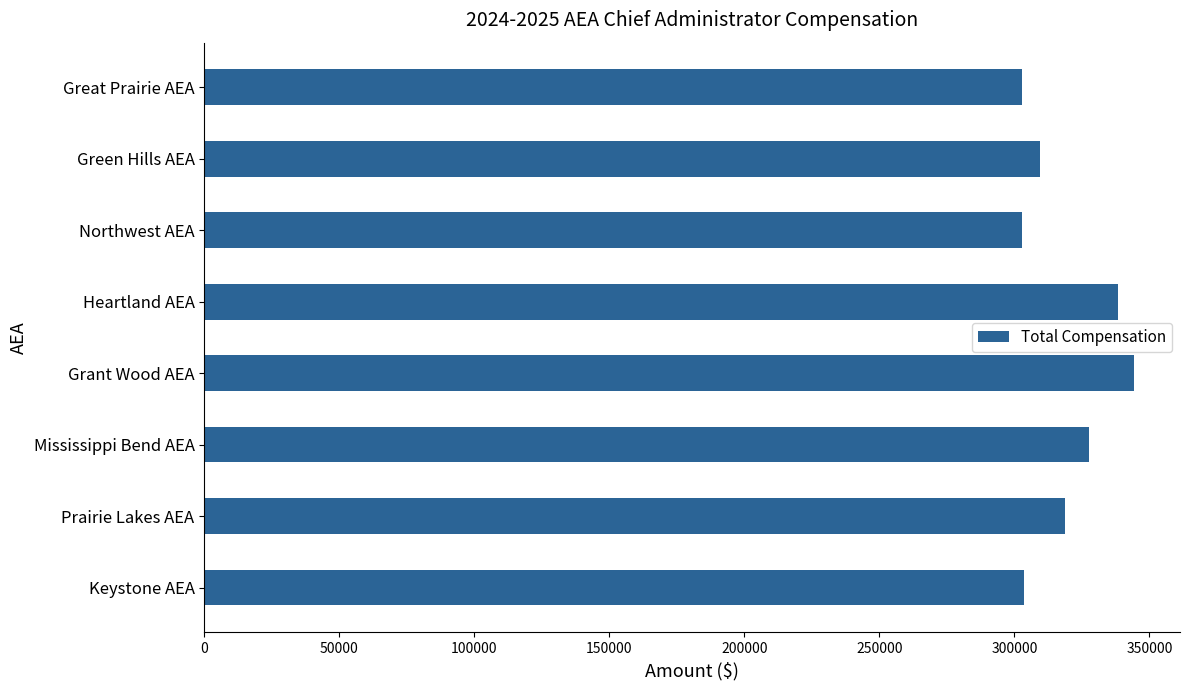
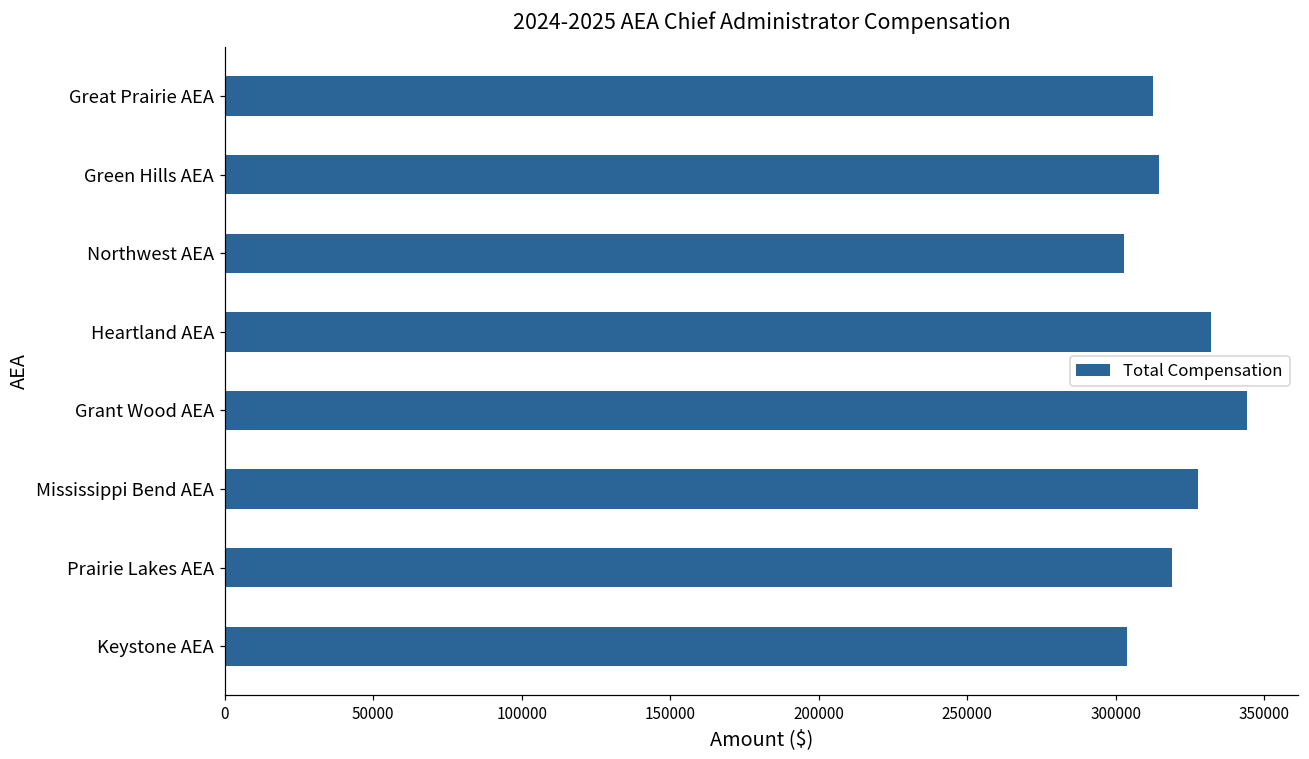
Great Prairie AEA: 303000 -> 313000
Green Hills AEA: 310000 -> 314000
Heartland AEA: 338000 -> 332000
